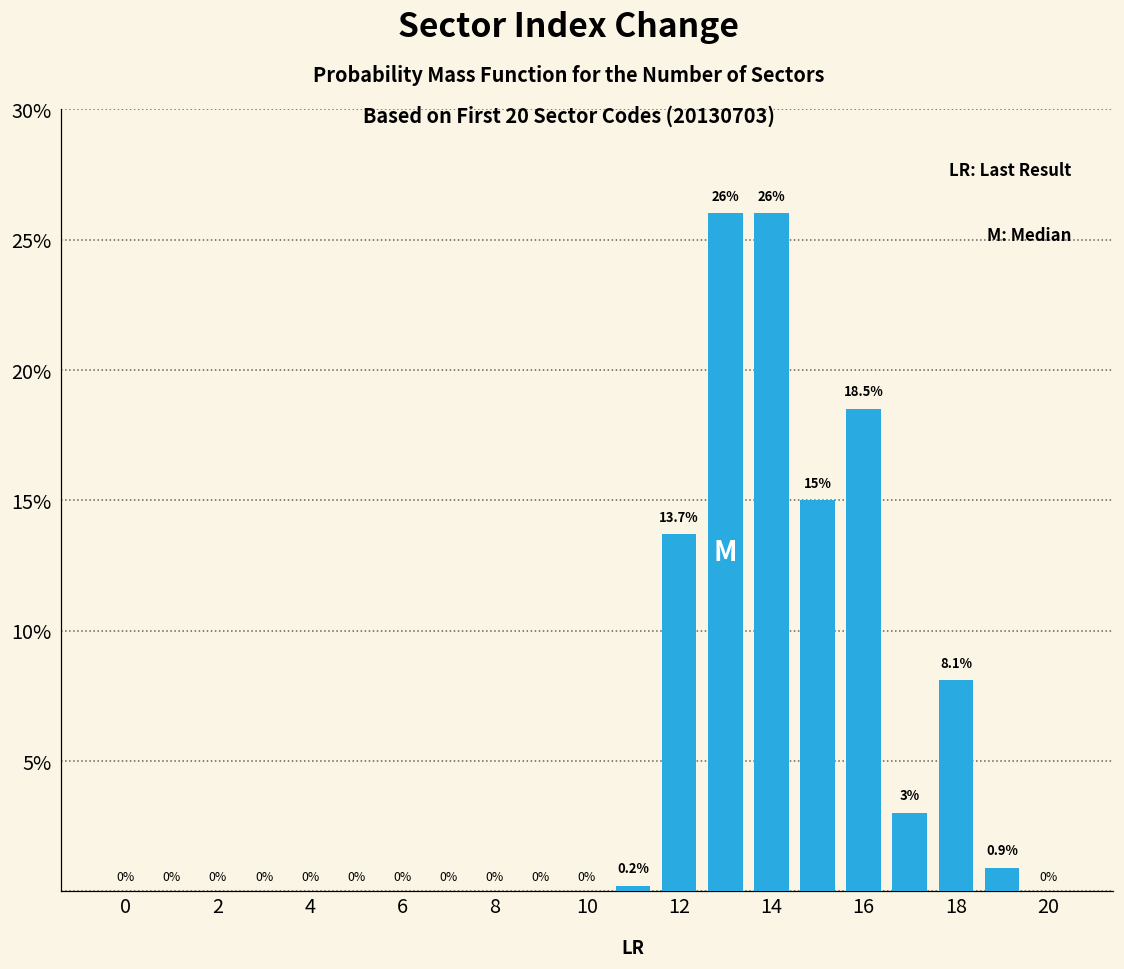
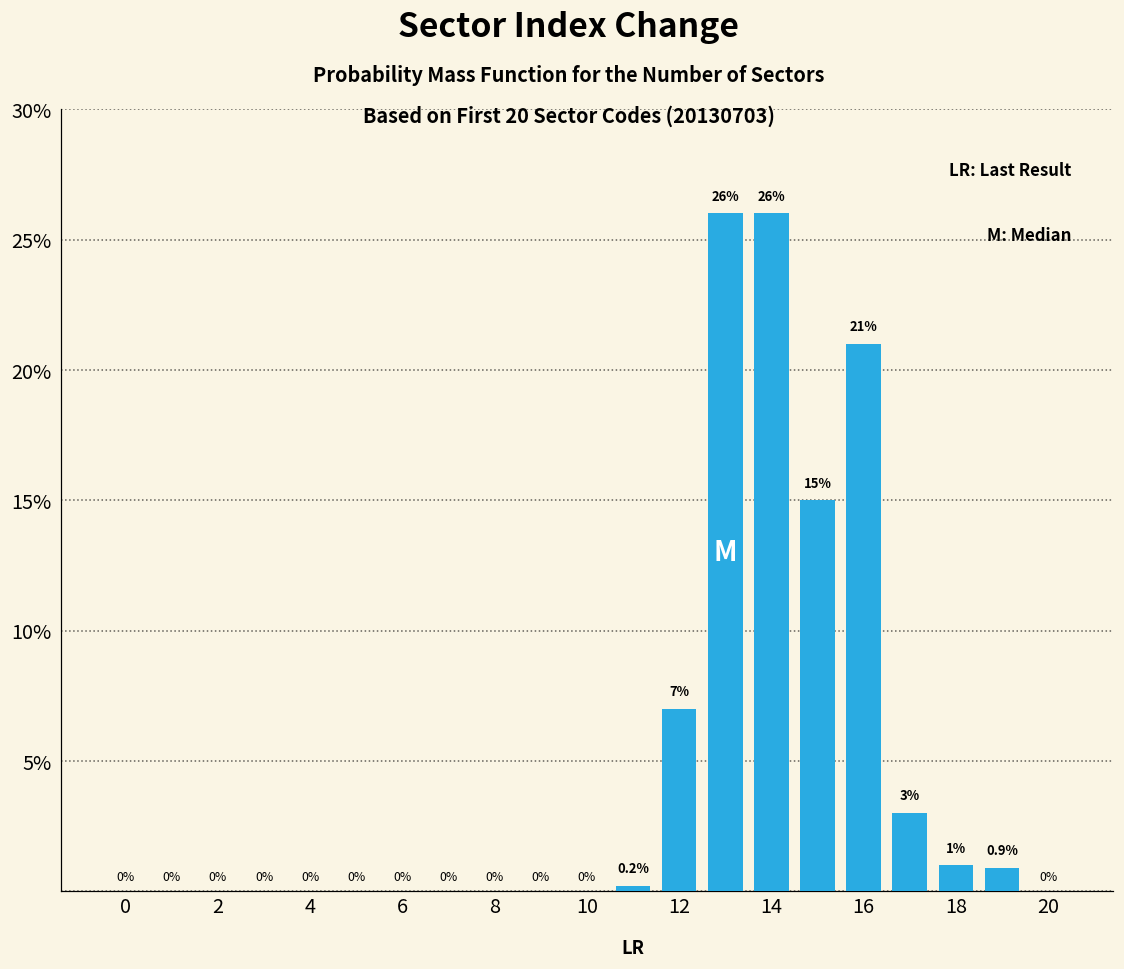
12: 13.7% -> 7%
16: 18.5% -> 21%
18: 8.1% -> 1%
